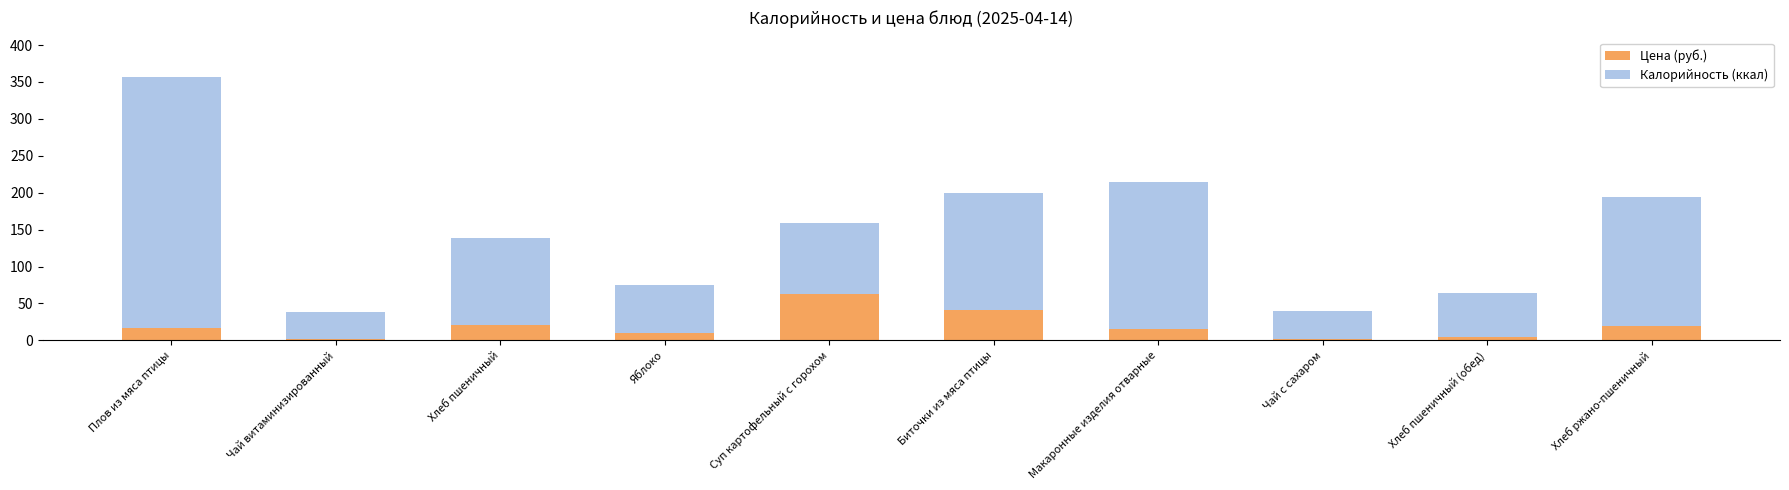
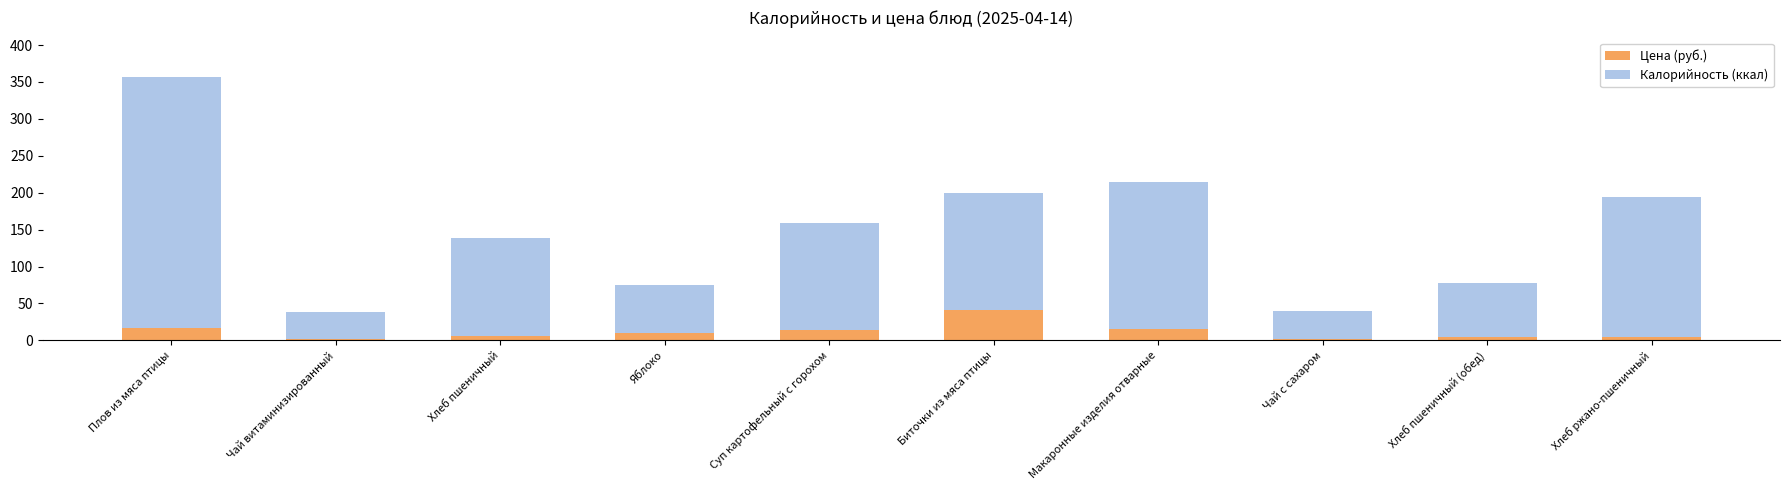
Цена (руб.), Хлеб пшеничный: 20 -> 10
Цена (руб.), Суп картофельный с горохом: 60 -> 10
Калорийность (ккал), Хлеб пшеничный (обед): 60 -> 80
Цена (руб.), Хлеб ржано-пшеничный: 20 -> 0
